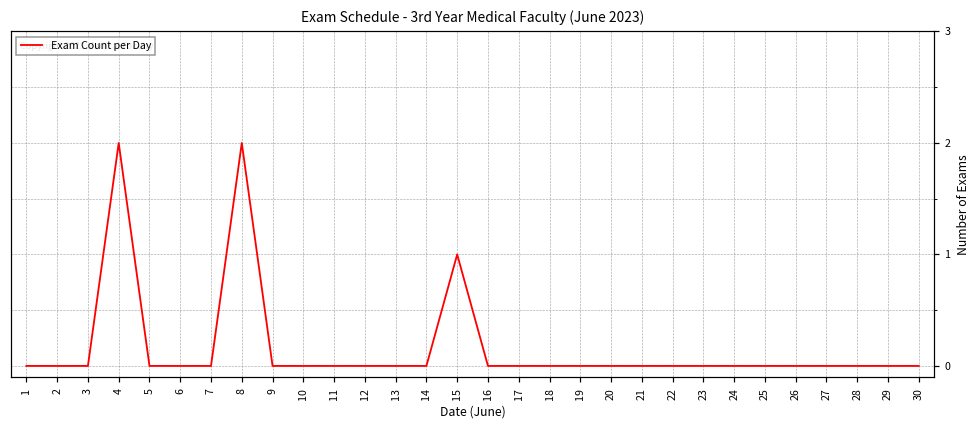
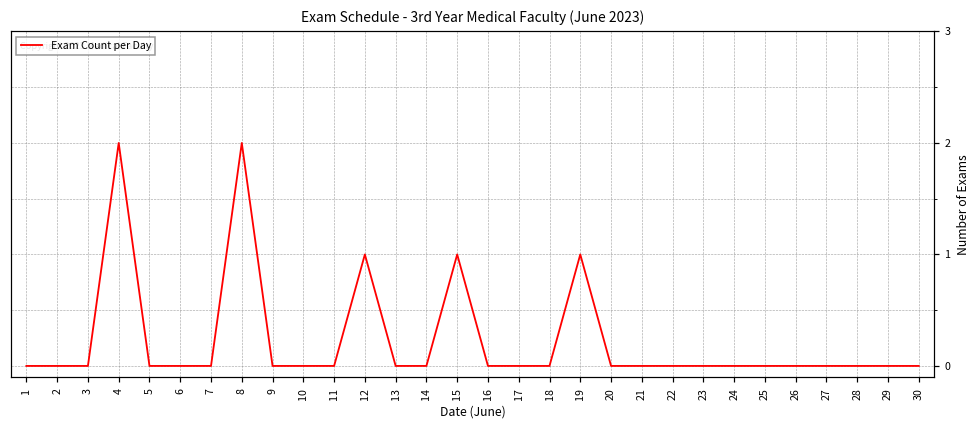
12: 0 -> 1
19: 0 -> 1
